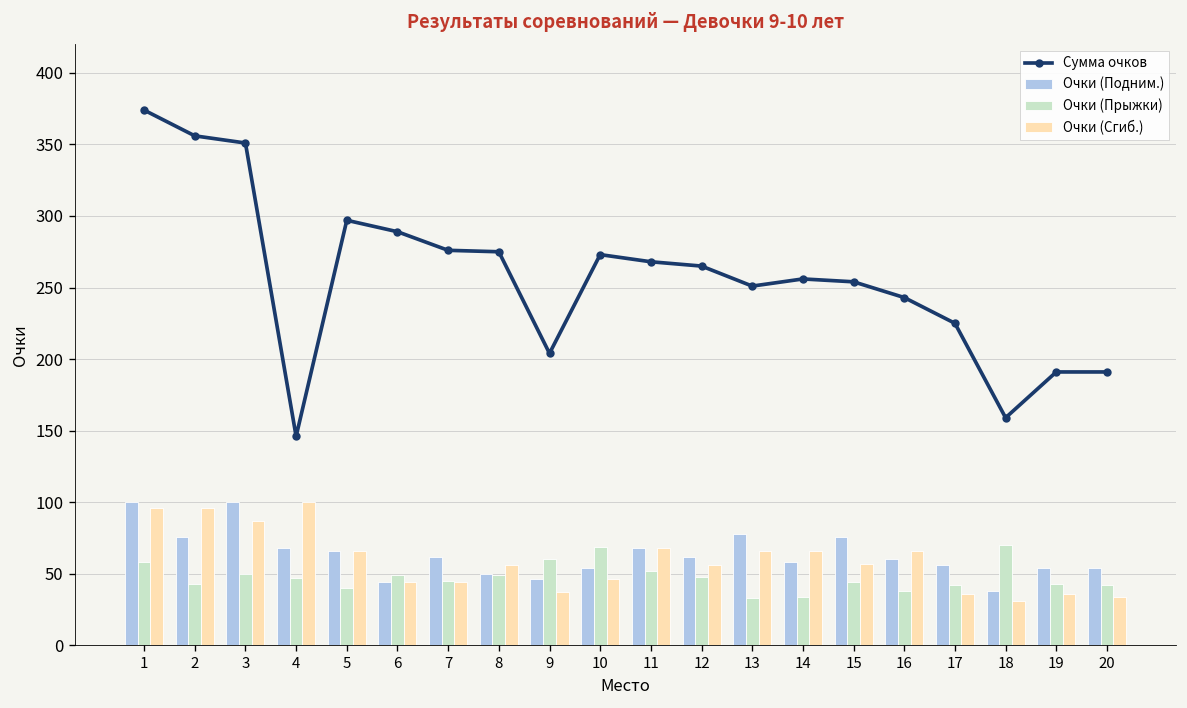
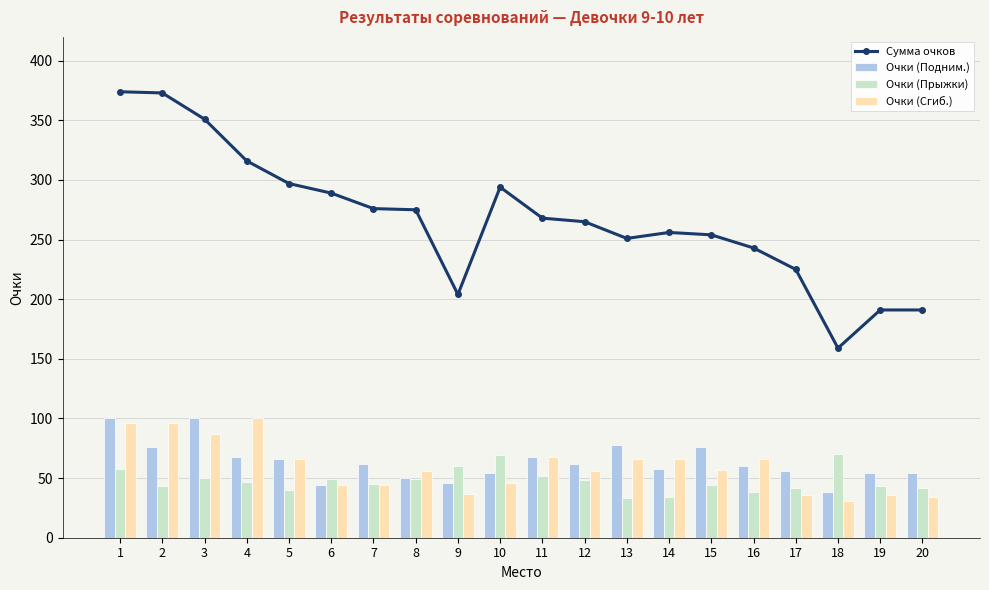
Сумма очков, 2: 356 -> 373
Сумма очков, 4: 146 -> 316
Сумма очков, 10: 273 -> 294
